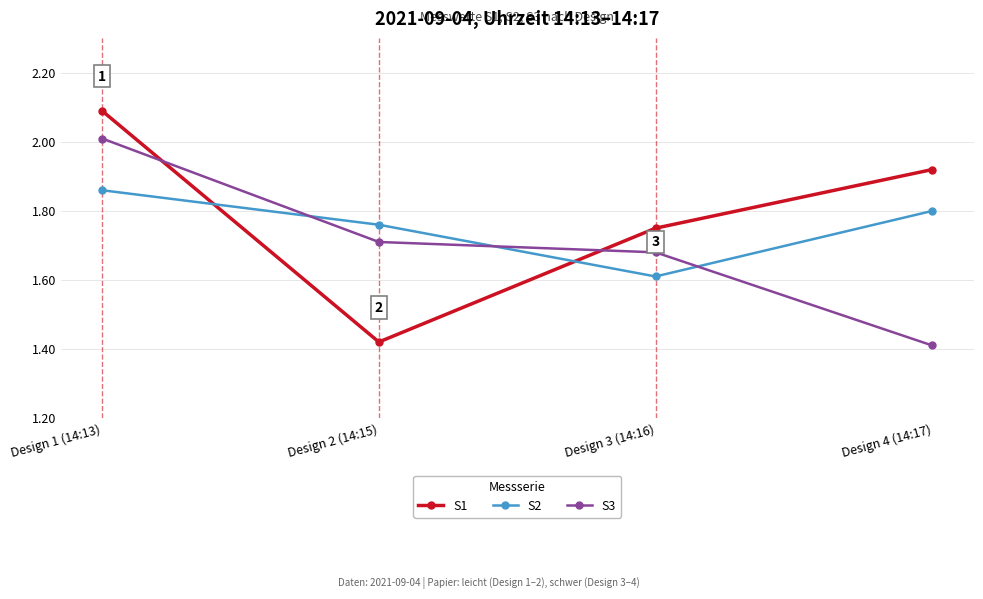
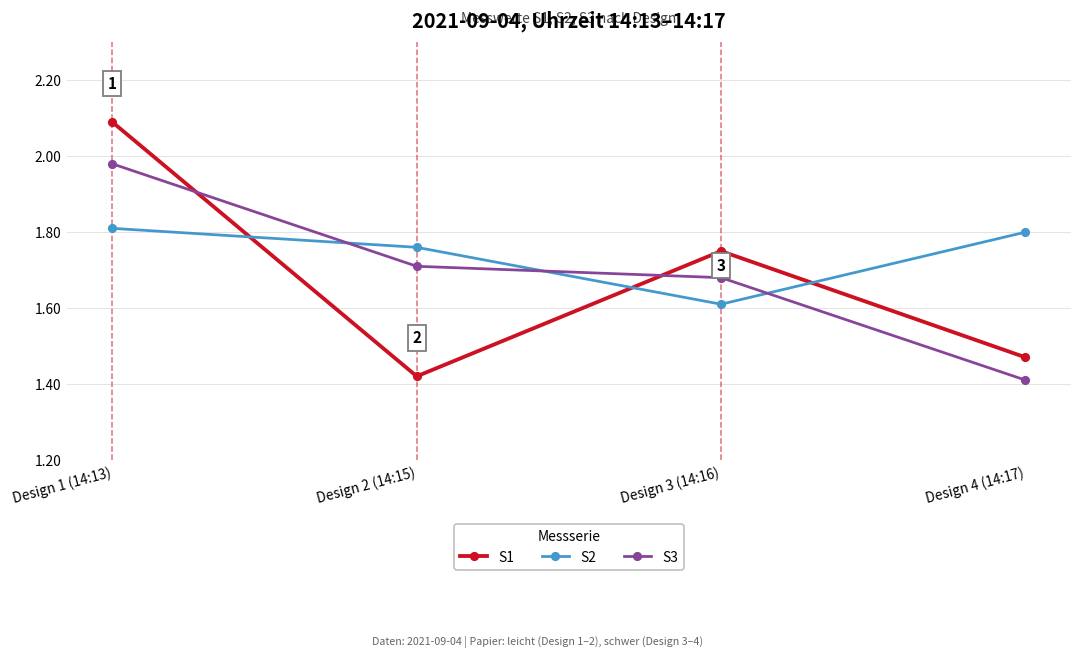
S2, Design 1 (14:13): 1.86 -> 1.81
S3, Design 1 (14:13): 2.01 -> 1.98
S1, Design 4 (14:17): 1.92 -> 1.47
